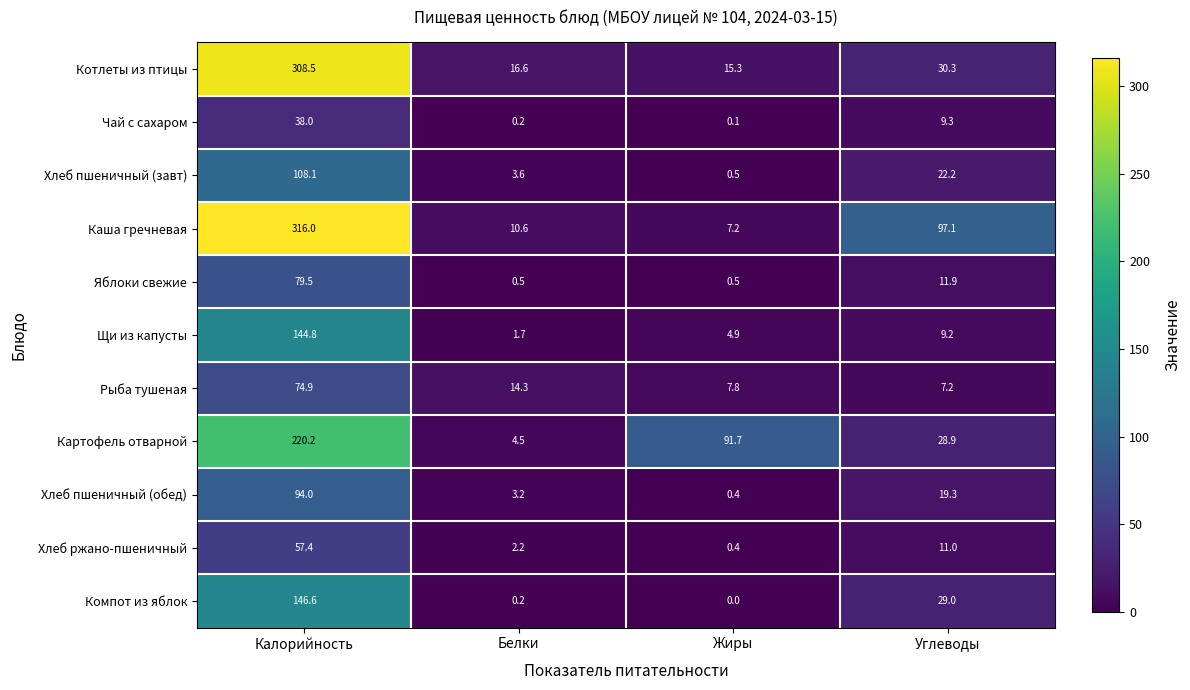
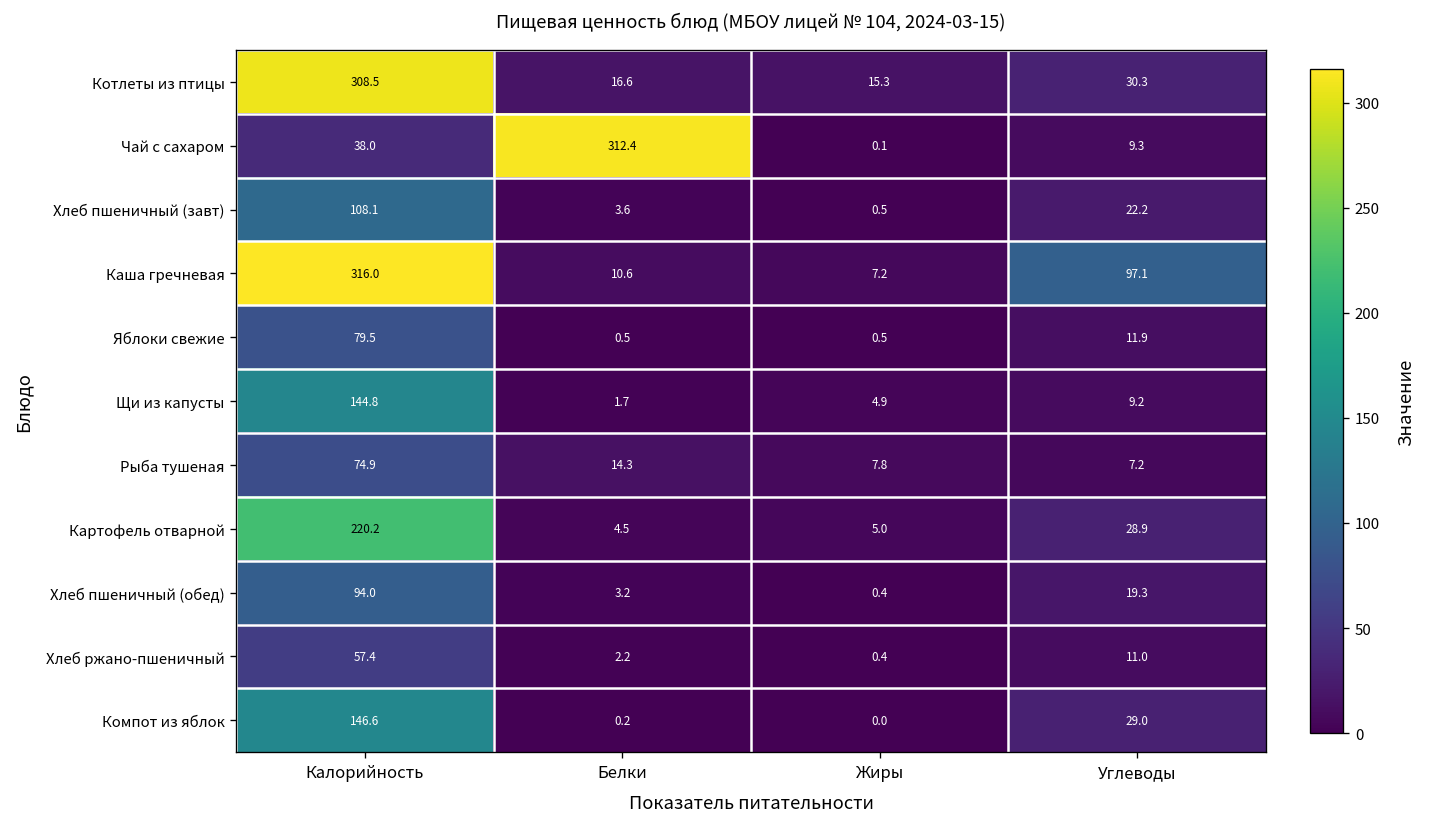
Чай с сахаром, Белки: 0.2 -> 312.4
Картофель отварной, Жиры: 91.7 -> 5.0
